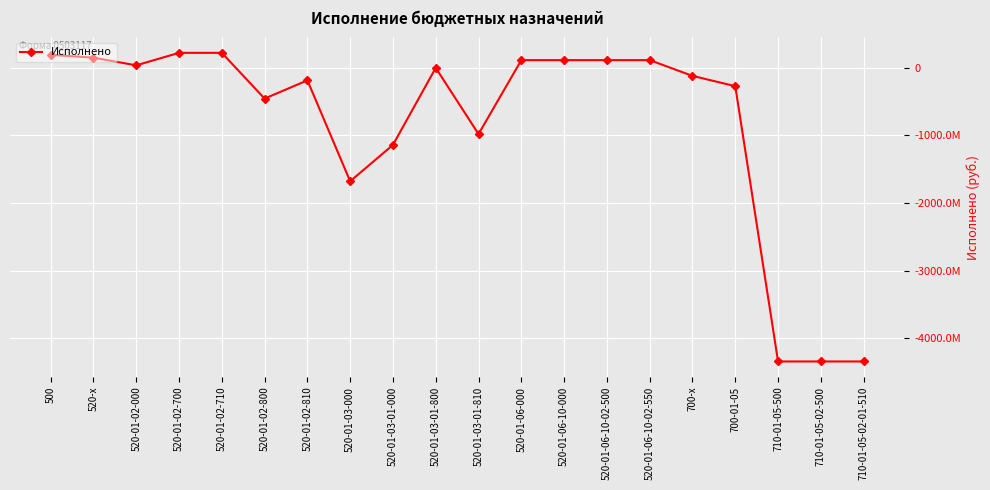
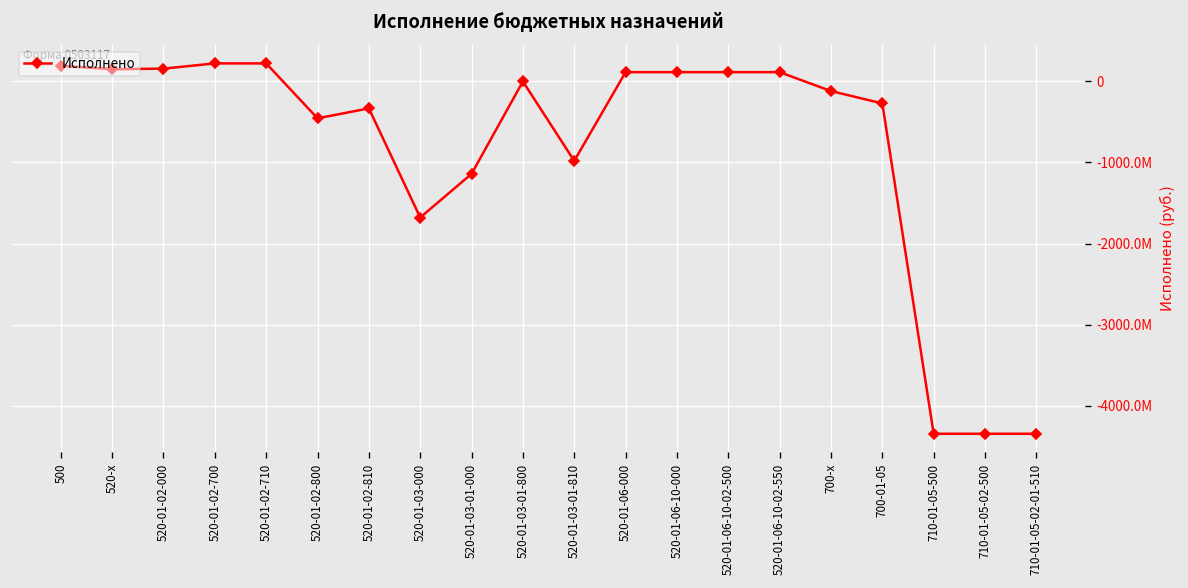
520-01-02-000: 0 -> 200000000
520-01-02-810: -200000000 -> -300000000
